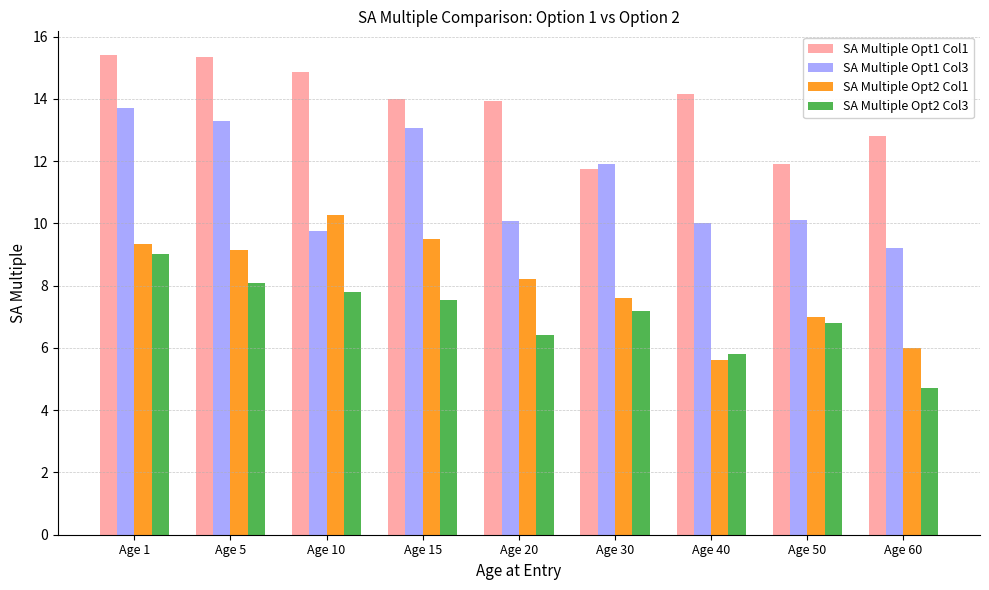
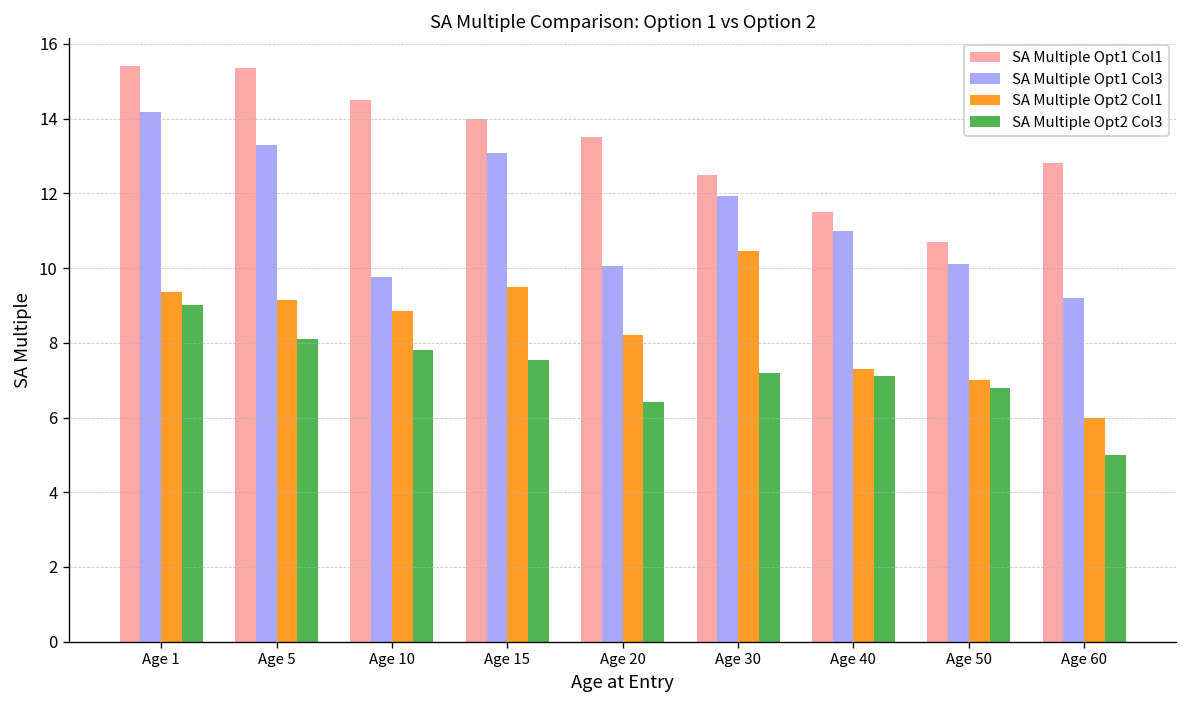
SA Multiple Opt1 Col3, Age 1: 13.7 -> 14.2
SA Multiple Opt1 Col1, Age 10: 14.8 -> 14.5
SA Multiple Opt2 Col1, Age 10: 10.3 -> 8.9
SA Multiple Opt1 Col1, Age 20: 13.9 -> 13.5
SA Multiple Opt1 Col1, Age 30: 11.7 -> 12.5
SA Multiple Opt2 Col1, Age 30: 7.6 -> 10.5
SA Multiple Opt1 Col1, Age 40: 14.2 -> 11.5
SA Multiple Opt1 Col3, Age 40: 10 -> 11
SA Multiple Opt2 Col1, Age 40: 5.6 -> 7.3
SA Multiple Opt2 Col3, Age 40: 5.8 -> 7.1
SA Multiple Opt1 Col1, Age 50: 11.9 -> 10.7
SA Multiple Opt2 Col3, Age 60: 4.7 -> 5.0
